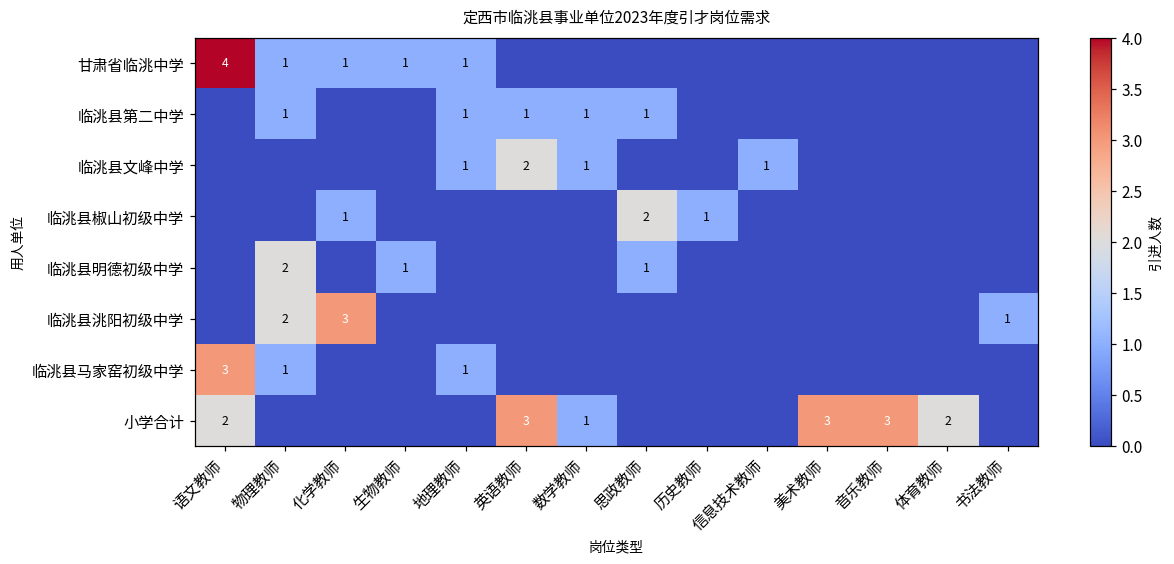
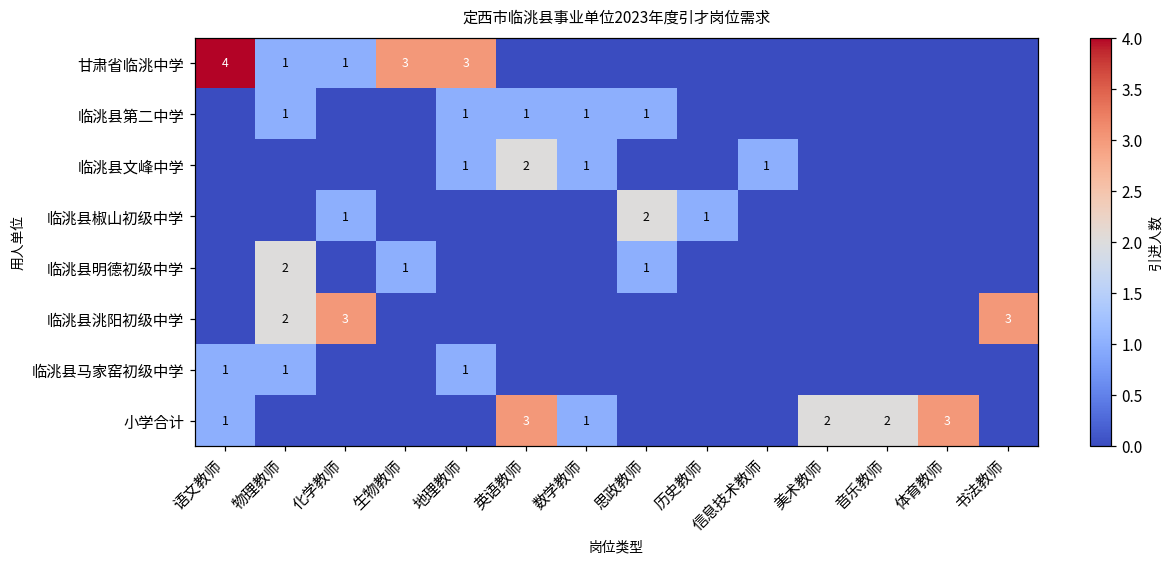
甘肃省临洮中学, 生物教师: 1 -> 3
甘肃省临洮中学, 地理教师: 1 -> 3
临洮县洮阳初级中学, 书法教师: 1 -> 3
临洮县马家窑初级中学, 语文教师: 3 -> 1
小学合计, 语文教师: 2 -> 1
小学合计, 美术教师: 3 -> 2
小学合计, 音乐教师: 3 -> 2
小学合计, 体育教师: 2 -> 3
